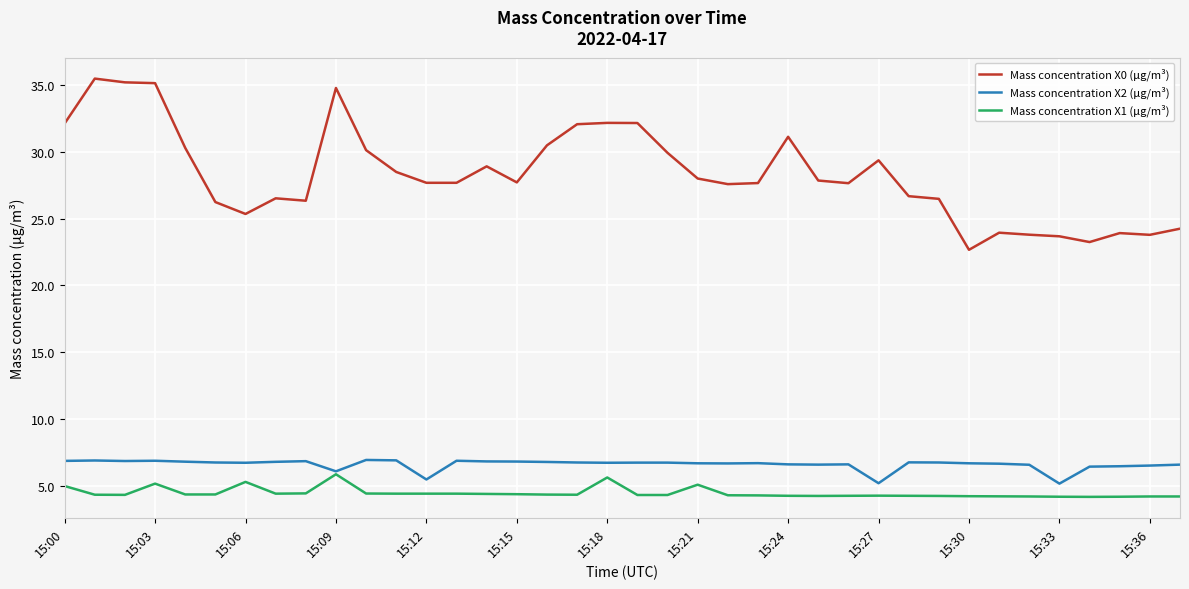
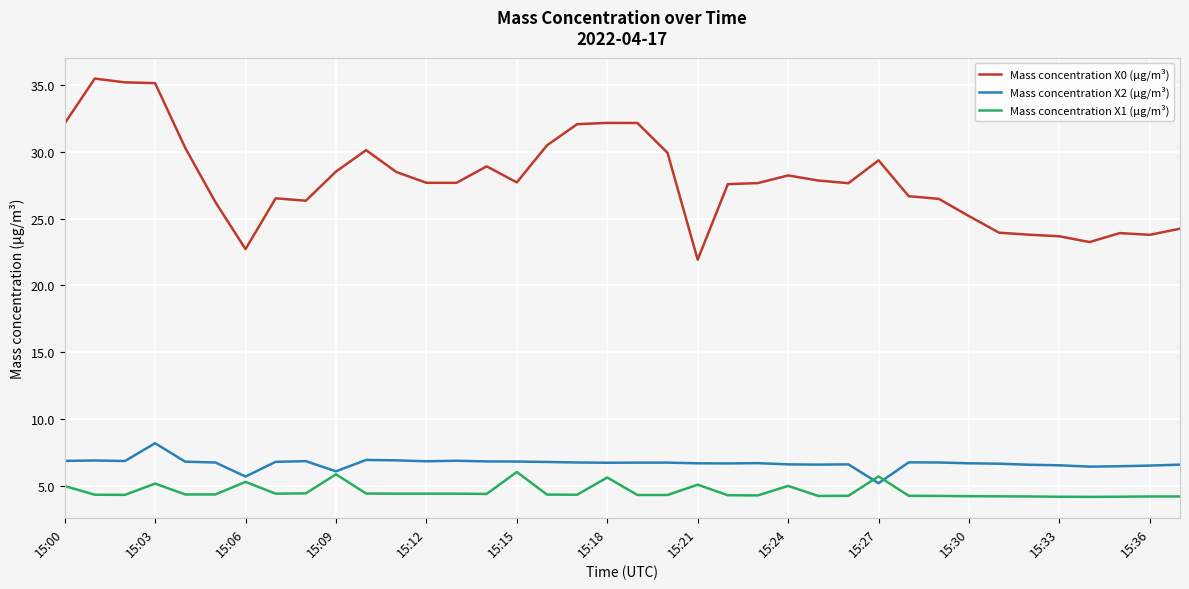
Mass concentration X2 (μg/m³), 15:03: 6.9 -> 8.2
Mass concentration X0 (μg/m³), 15:06: 25.3 -> 22.7
Mass concentration X2 (μg/m³), 15:06: 6.7 -> 5.7
Mass concentration X0 (μg/m³), 15:09: 34.8 -> 28.5
Mass concentration X2 (μg/m³), 15:12: 5.5 -> 6.9
Mass concentration X1 (μg/m³), 15:15: 4.4 -> 6.1
Mass concentration X0 (μg/m³), 15:21: 28.0 -> 21.9
Mass concentration X0 (μg/m³), 15:24: 31.1 -> 28.2
Mass concentration X1 (μg/m³), 15:24: 4.3 -> 5.0
Mass concentration X1 (μg/m³), 15:27: 4.3 -> 5.7
Mass concentration X0 (μg/m³), 15:30: 22.7 -> 25.2
Mass concentration X2 (μg/m³), 15:33: 5.2 -> 6.6
